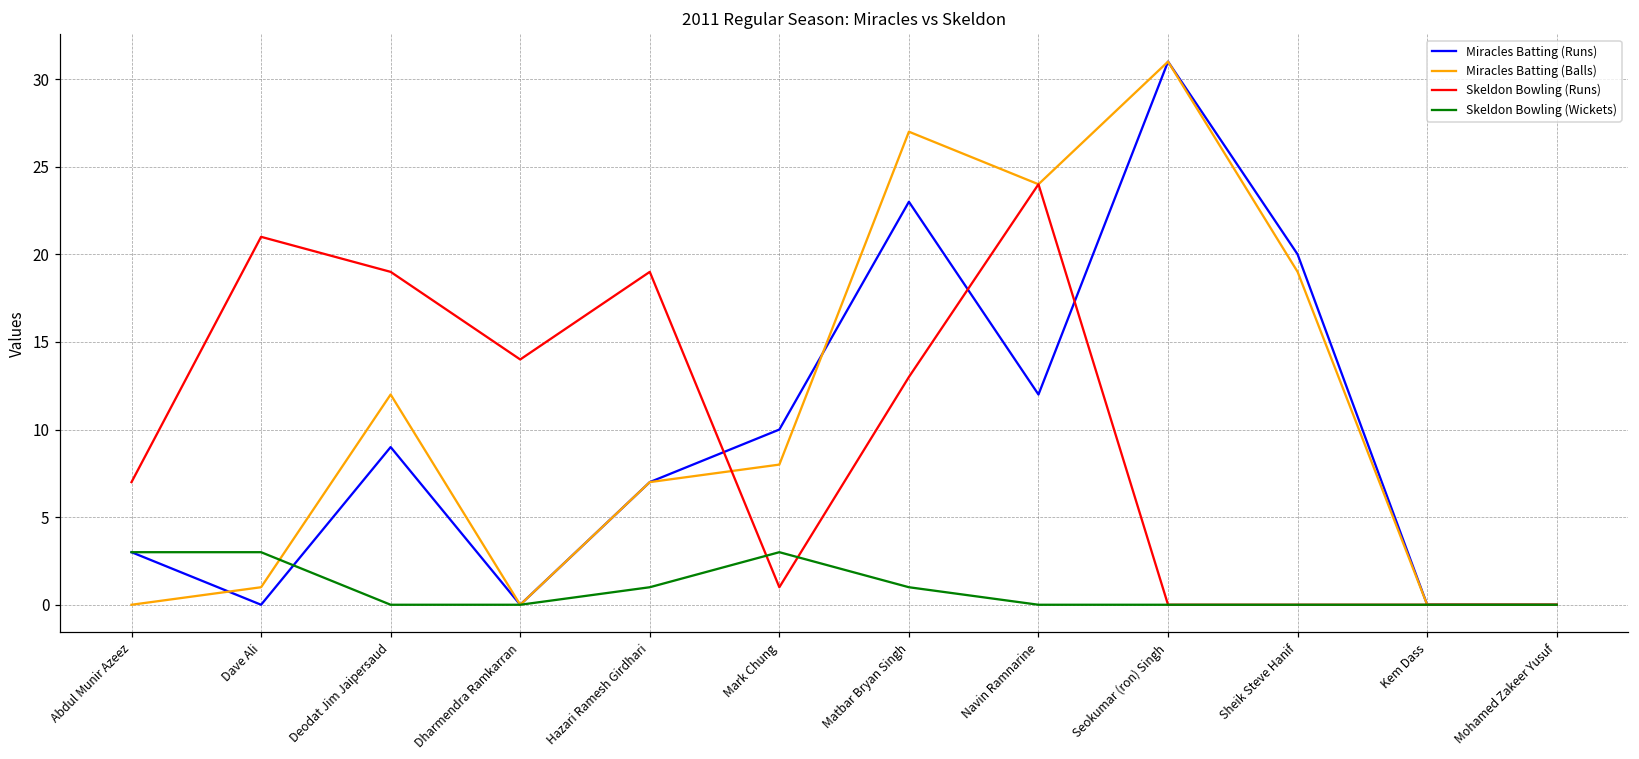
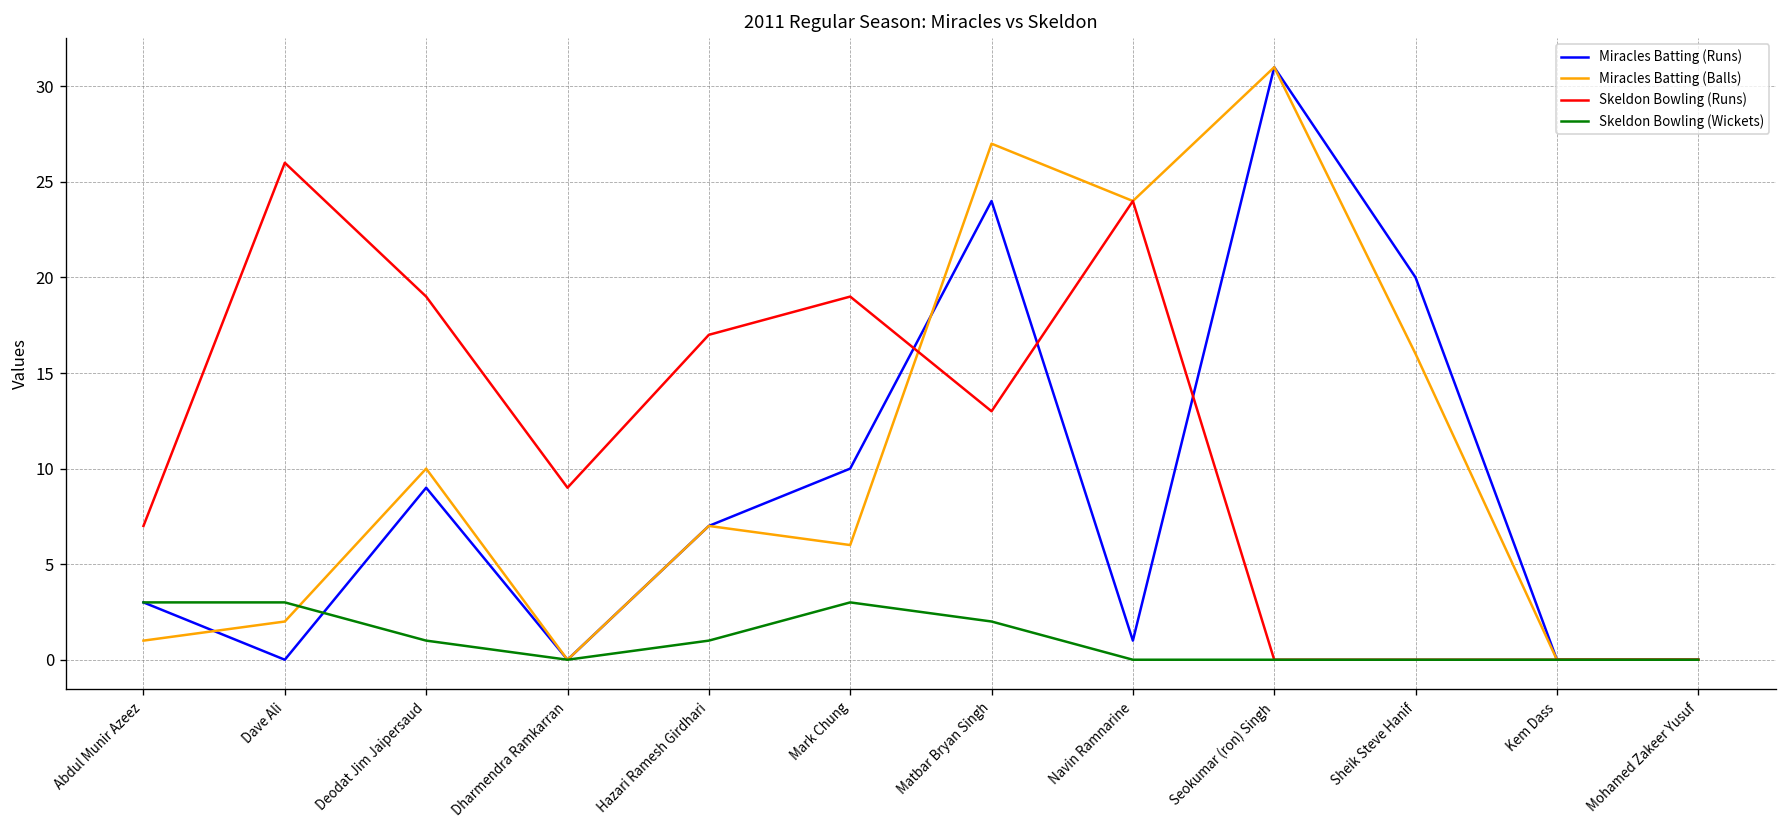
Miracles Batting (Balls), Abdul Munir Azeez: 0 -> 1
Miracles Batting (Balls), Dave Ali: 1 -> 2
Skeldon Bowling (Runs), Dave Ali: 21 -> 26
Miracles Batting (Balls), Deodat Jim Jaipersaud: 12 -> 10
Skeldon Bowling (Wickets), Deodat Jim Jaipersaud: 0 -> 1
Skeldon Bowling (Runs), Dharmendra Ramkarran: 14 -> 9
Skeldon Bowling (Runs), Hazari Ramesh Girdhari: 19 -> 17
Miracles Batting (Balls), Mark Chung: 8 -> 6
Skeldon Bowling (Runs), Mark Chung: 1 -> 19
Miracles Batting (Runs), Matbar Bryan Singh: 23 -> 24
Skeldon Bowling (Wickets), Matbar Bryan Singh: 1 -> 2
Miracles Batting (Runs), Navin Ramnarine: 12 -> 1
Miracles Batting (Balls), Sheik Steve Hanif: 19 -> 16
